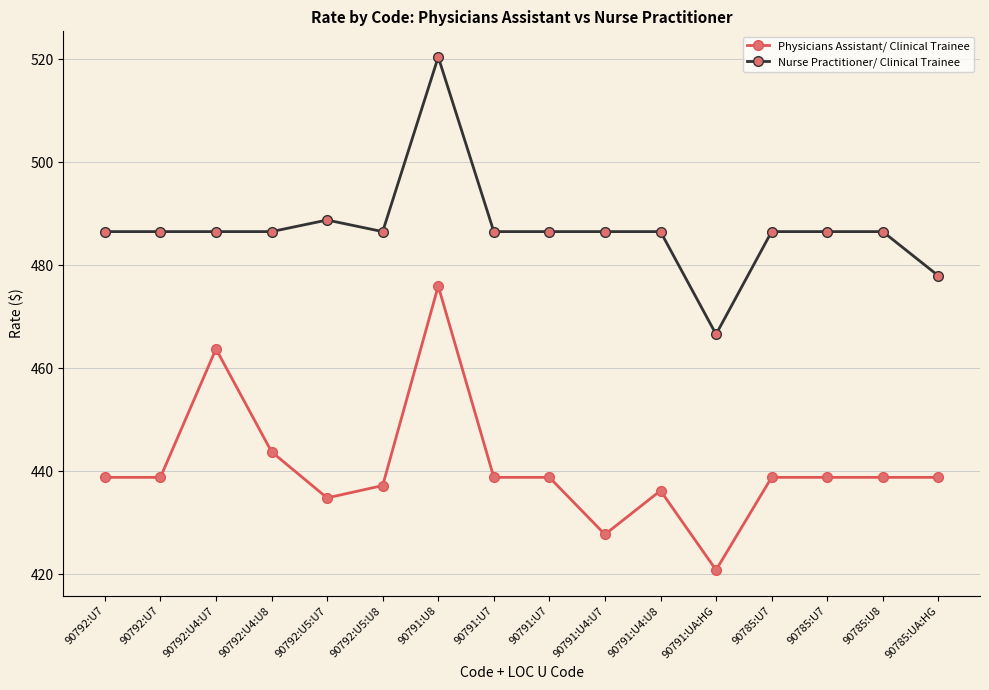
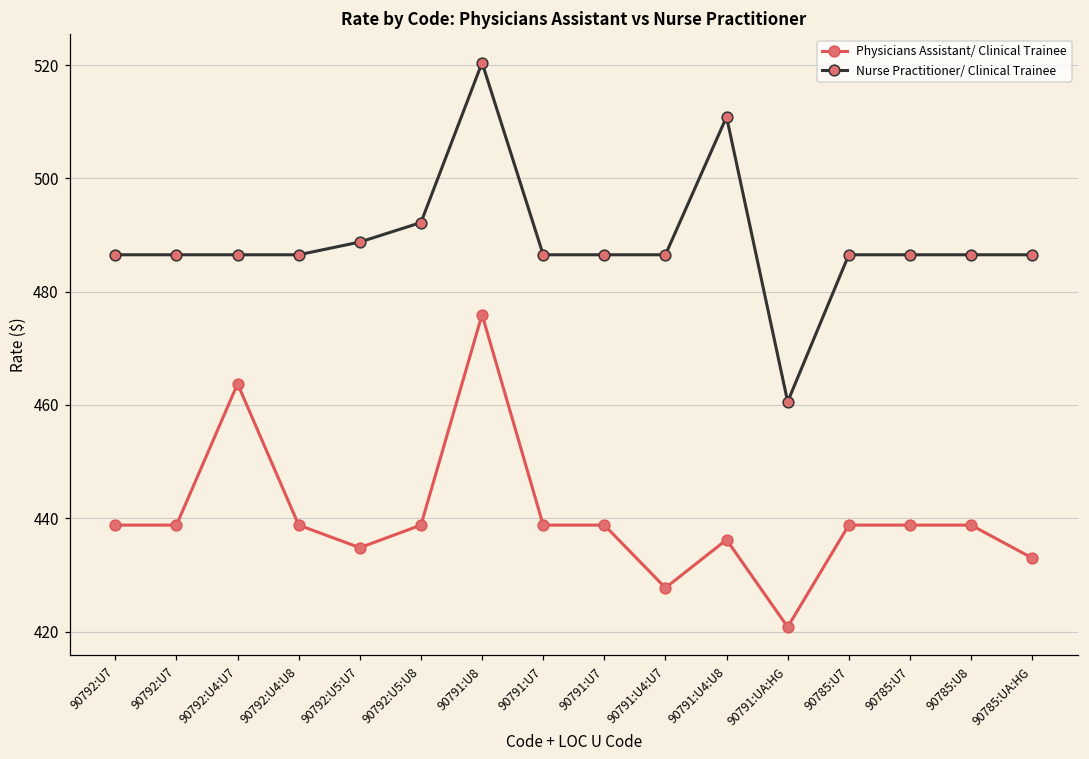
Physicians Assistant/ Clinical Trainee, 90792:U4:U8: 444 -> 439
Physicians Assistant/ Clinical Trainee, 90792:U5:U8: 437 -> 439
Nurse Practitioner/ Clinical Trainee, 90792:U5:U8: 487 -> 492
Nurse Practitioner/ Clinical Trainee, 90791:U4:U8: 487 -> 511
Nurse Practitioner/ Clinical Trainee, 90791:UA:HG: 467 -> 461
Physicians Assistant/ Clinical Trainee, 90785:UA:HG: 439 -> 433
Nurse Practitioner/ Clinical Trainee, 90785:UA:HG: 478 -> 487
